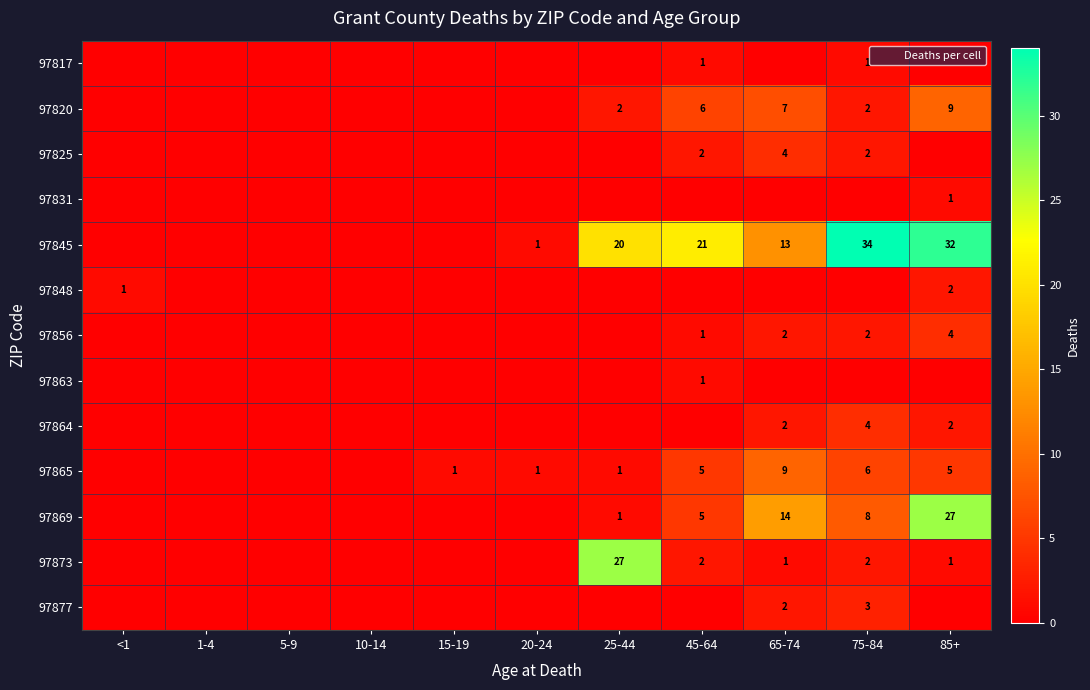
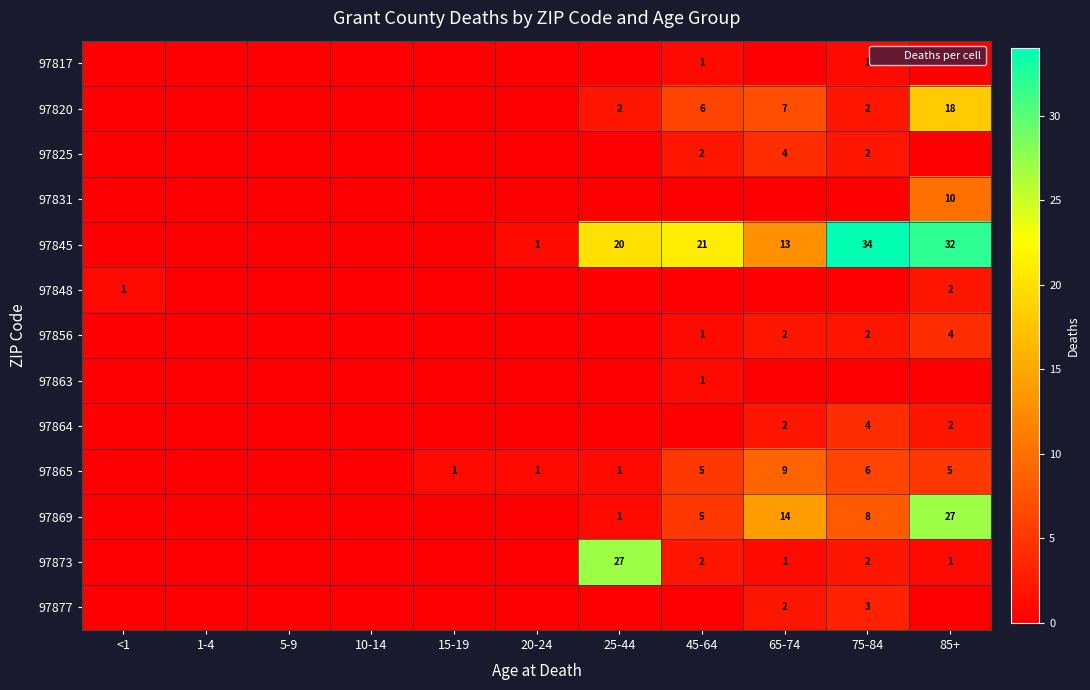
97820, 85+: 9 -> 18
97831, 85+: 1 -> 10
